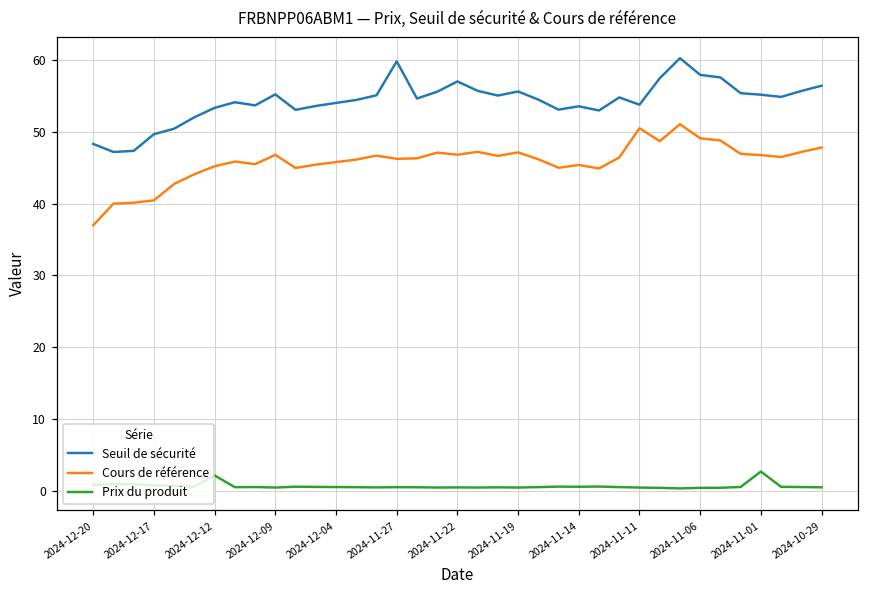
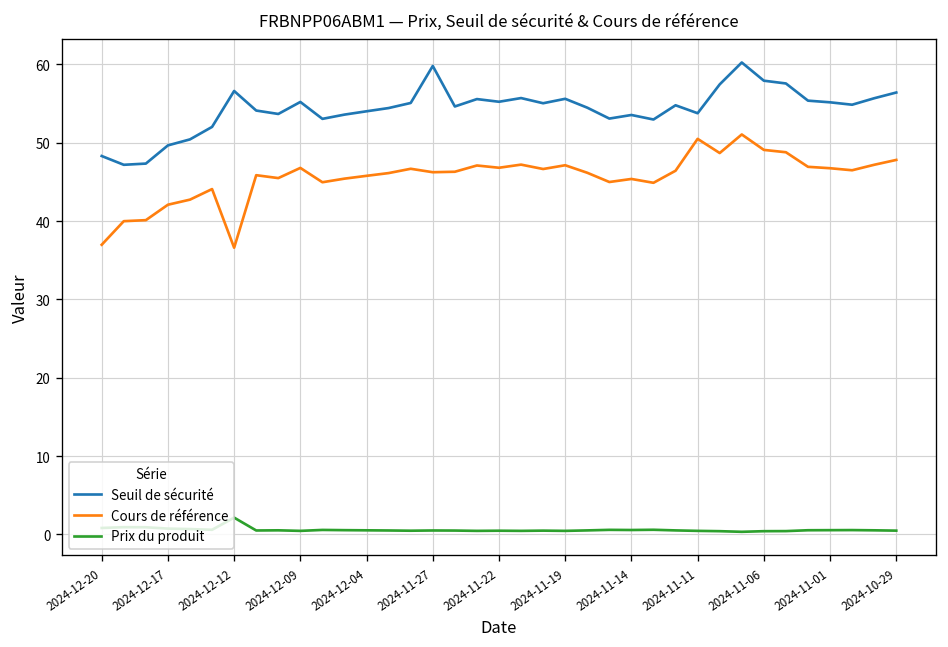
Cours de référence, 2024-12-17: 40 -> 42
Seuil de sécurité, 2024-12-12: 53 -> 57
Cours de référence, 2024-12-12: 45 -> 37
Seuil de sécurité, 2024-11-22: 57 -> 55
Prix du produit, 2024-11-01: 3 -> 1
